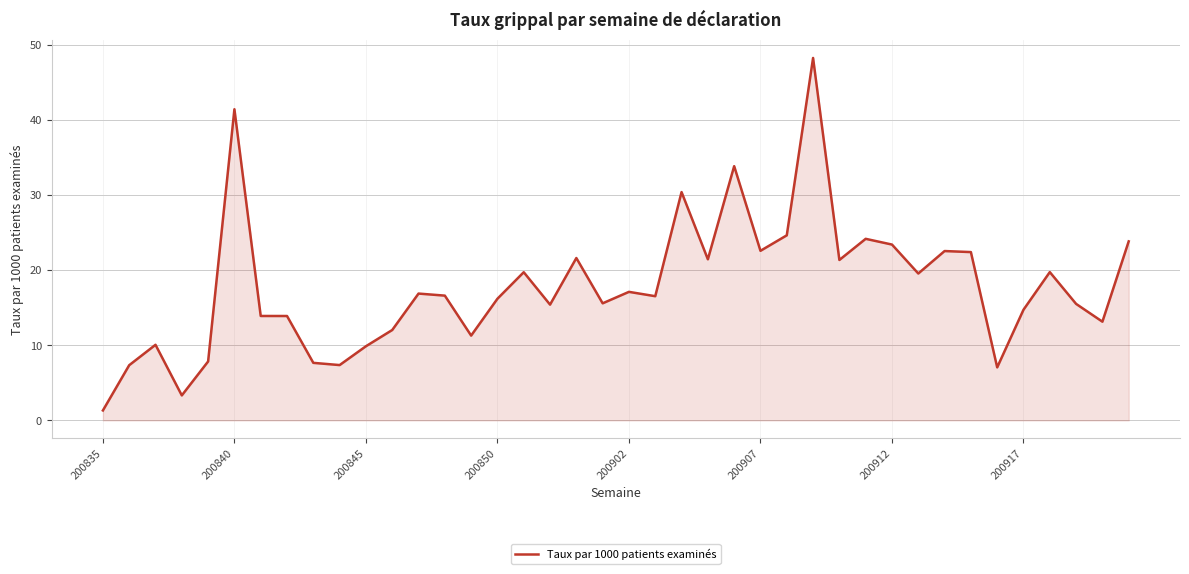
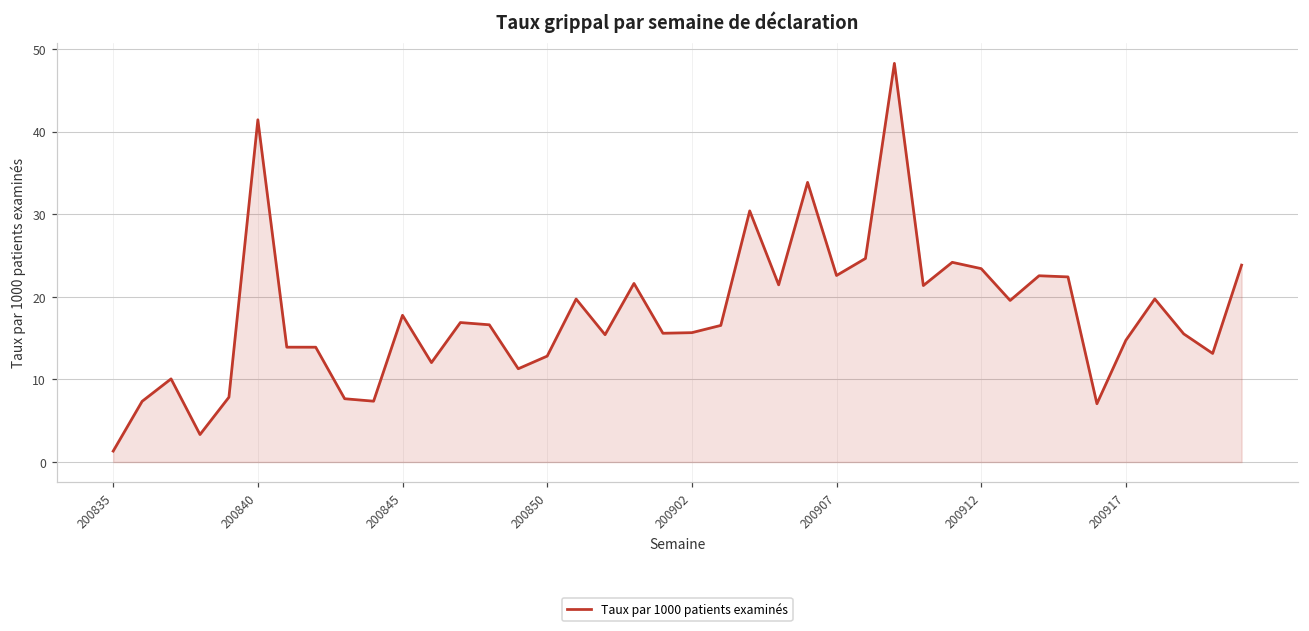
200845: 10 -> 18
200850: 16 -> 13
200902: 17 -> 16
